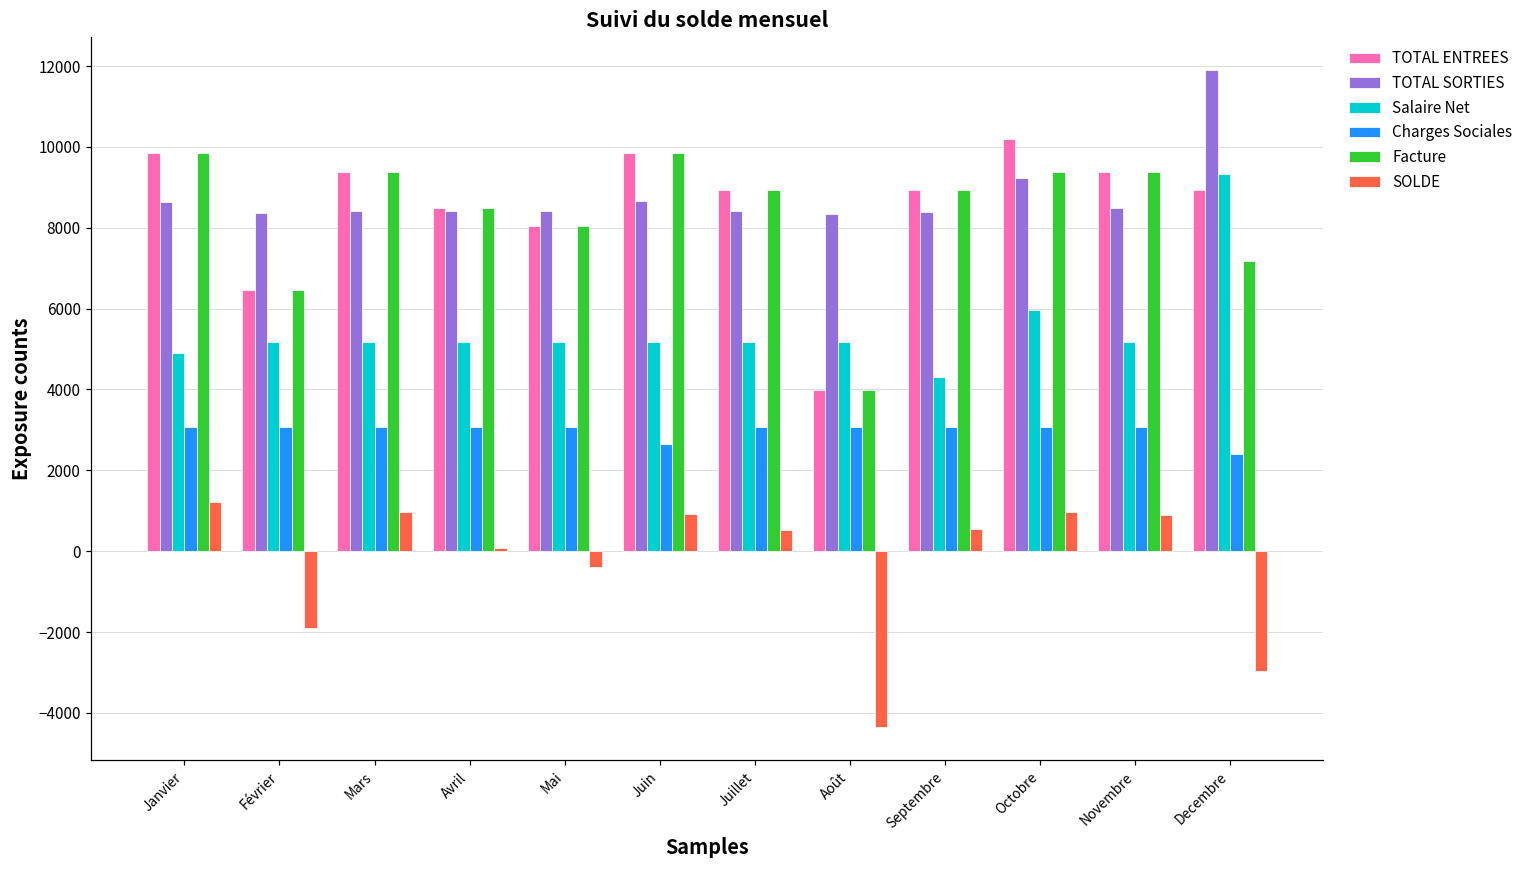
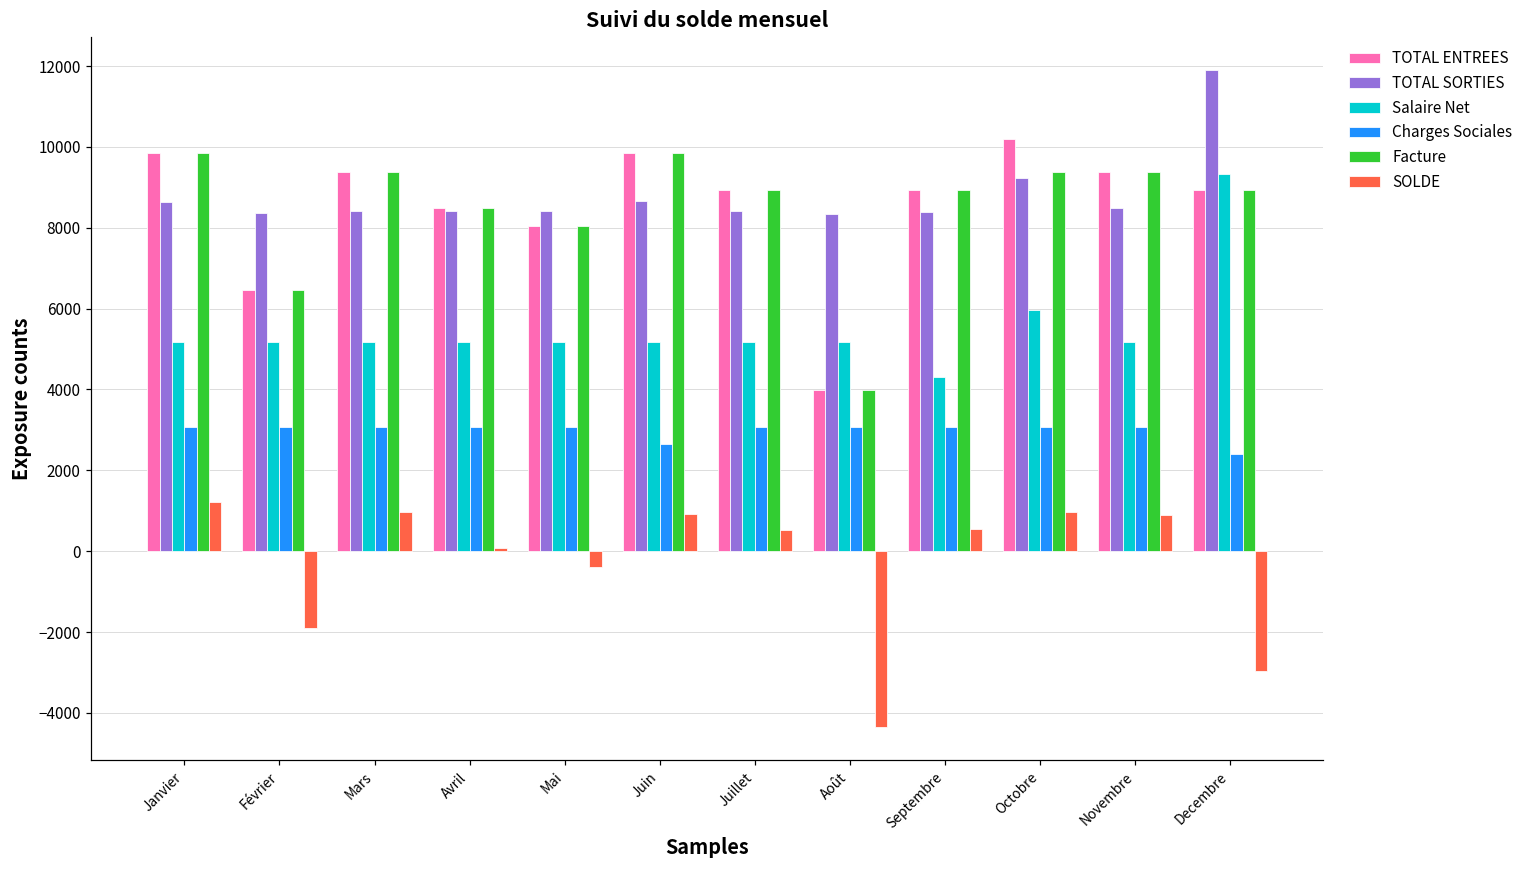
Salaire Net, Janvier: 4900 -> 5200
Facture, Decembre: 7200 -> 8900
